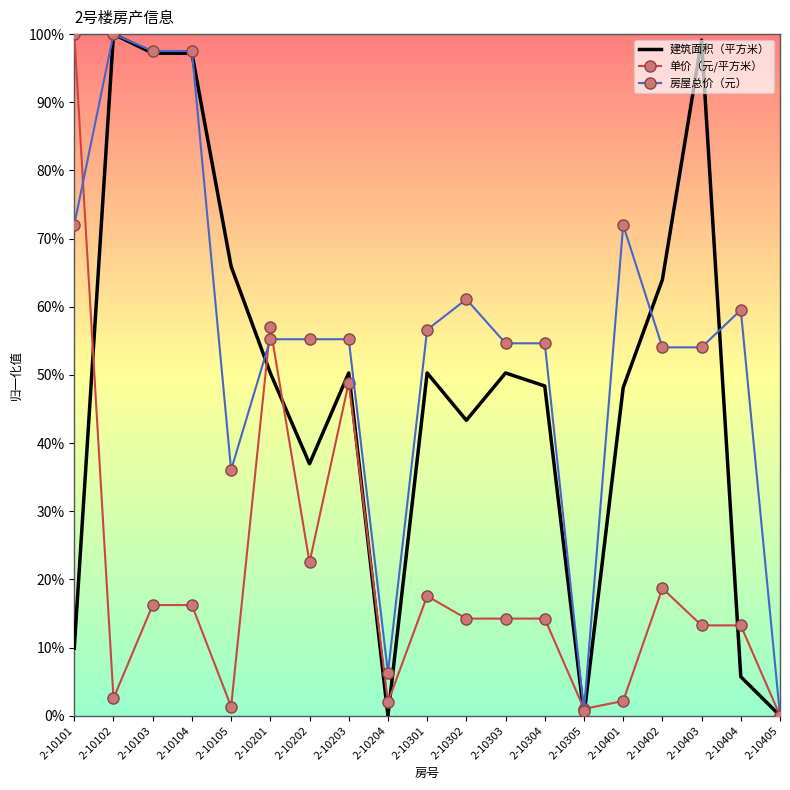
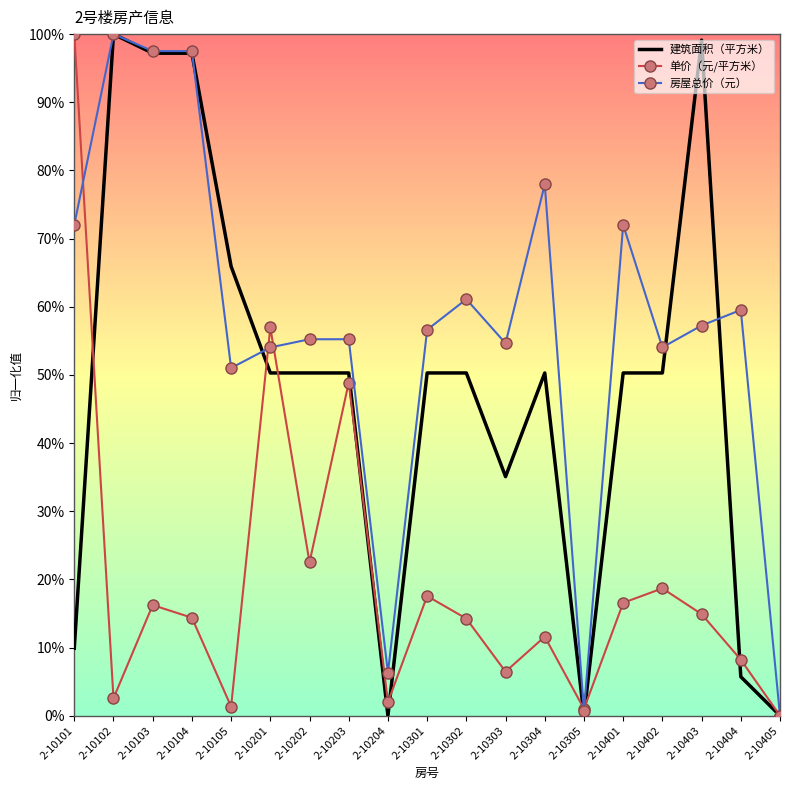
单价（元/平方米）, 2-10104: 16% -> 14%
房屋总价（元）, 2-10105: 36% -> 51%
房屋总价（元）, 2-10201: 55% -> 54%
建筑面积（平方米）, 2-10202: 37% -> 50%
建筑面积（平方米）, 2-10302: 43% -> 50%
建筑面积（平方米）, 2-10303: 50% -> 35%
单价（元/平方米）, 2-10303: 14% -> 6%
建筑面积（平方米）, 2-10304: 48% -> 50%
单价（元/平方米）, 2-10304: 14% -> 12%
房屋总价（元）, 2-10304: 55% -> 78%
建筑面积（平方米）, 2-10401: 48% -> 50%
单价（元/平方米）, 2-10401: 2% -> 17%
建筑面积（平方米）, 2-10402: 64% -> 50%
单价（元/平方米）, 2-10403: 13% -> 15%
房屋总价（元）, 2-10403: 54% -> 57%
单价（元/平方米）, 2-10404: 13% -> 8%
